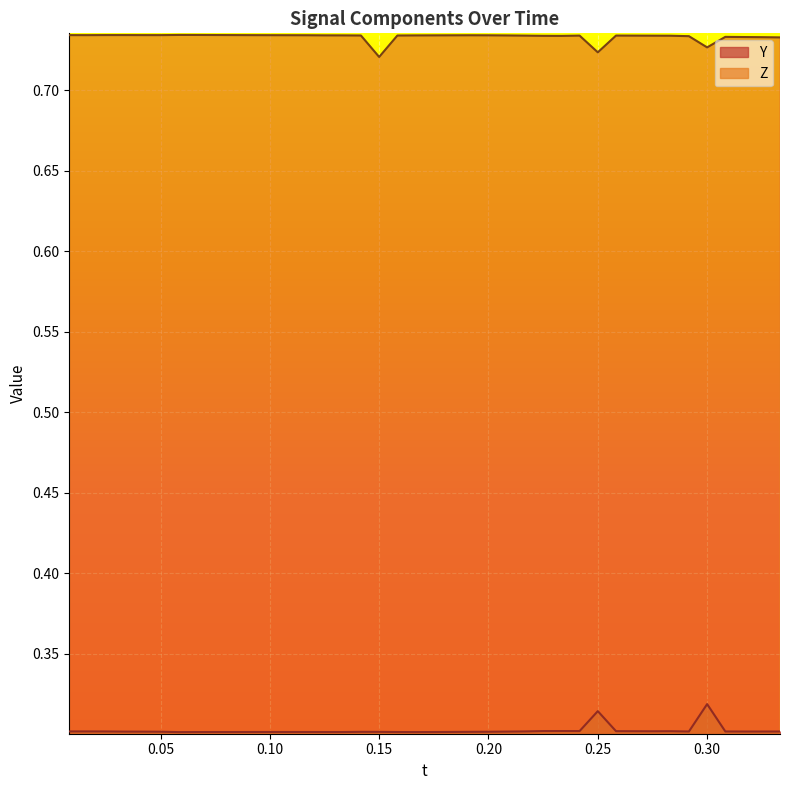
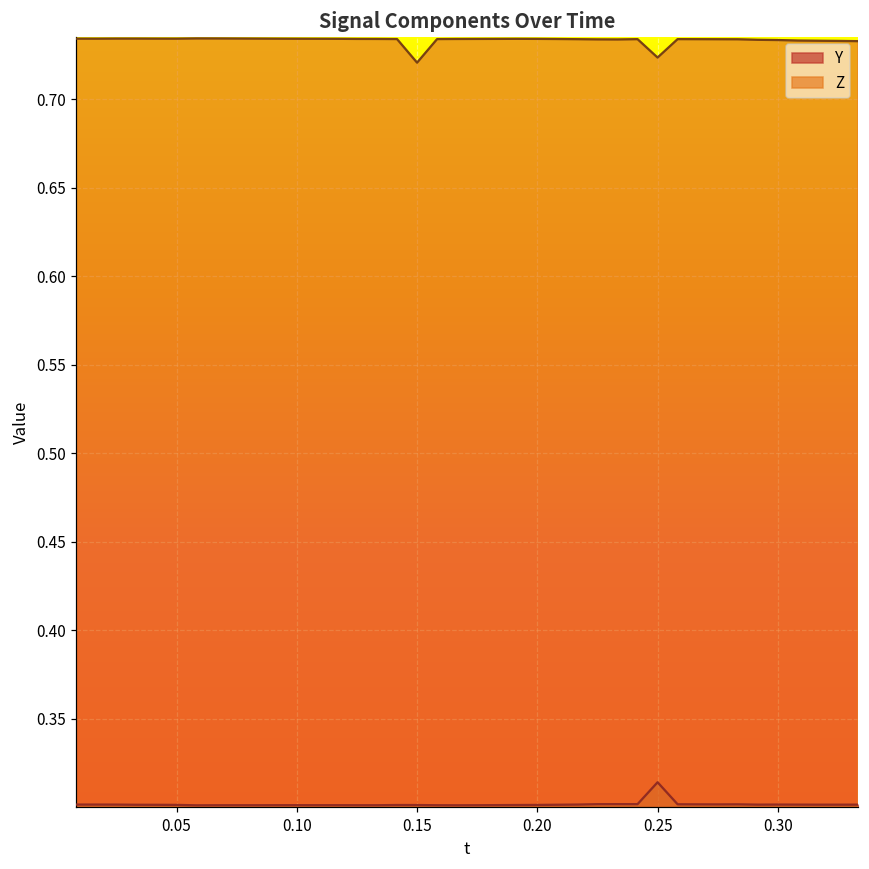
Y, 0.30: 0.319 -> 0.302
Z, 0.30: 0.727 -> 0.733
